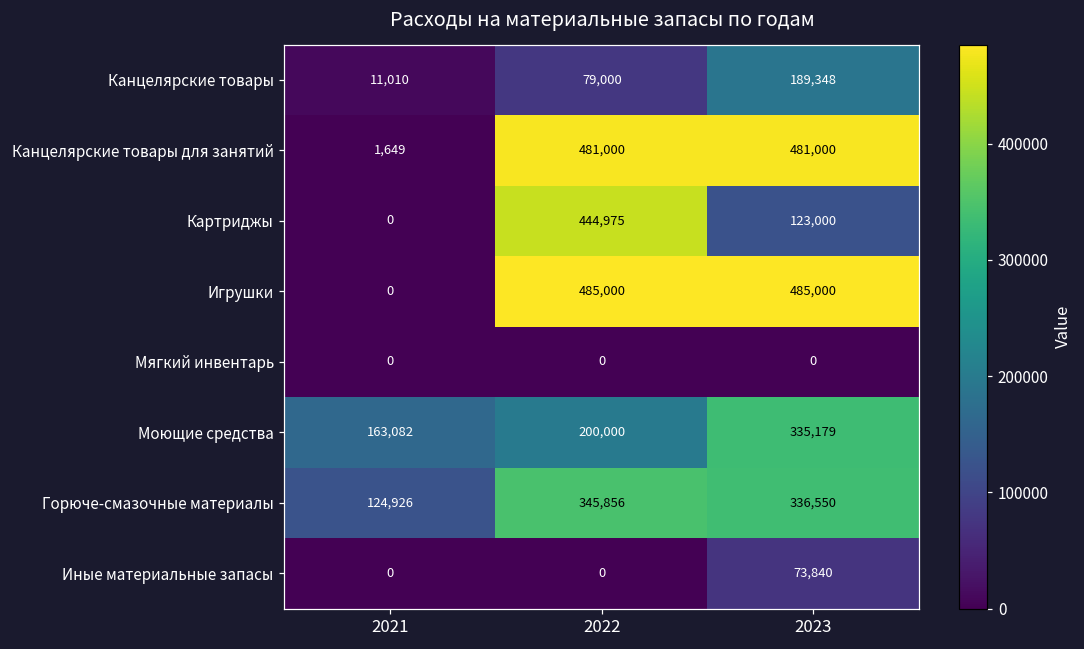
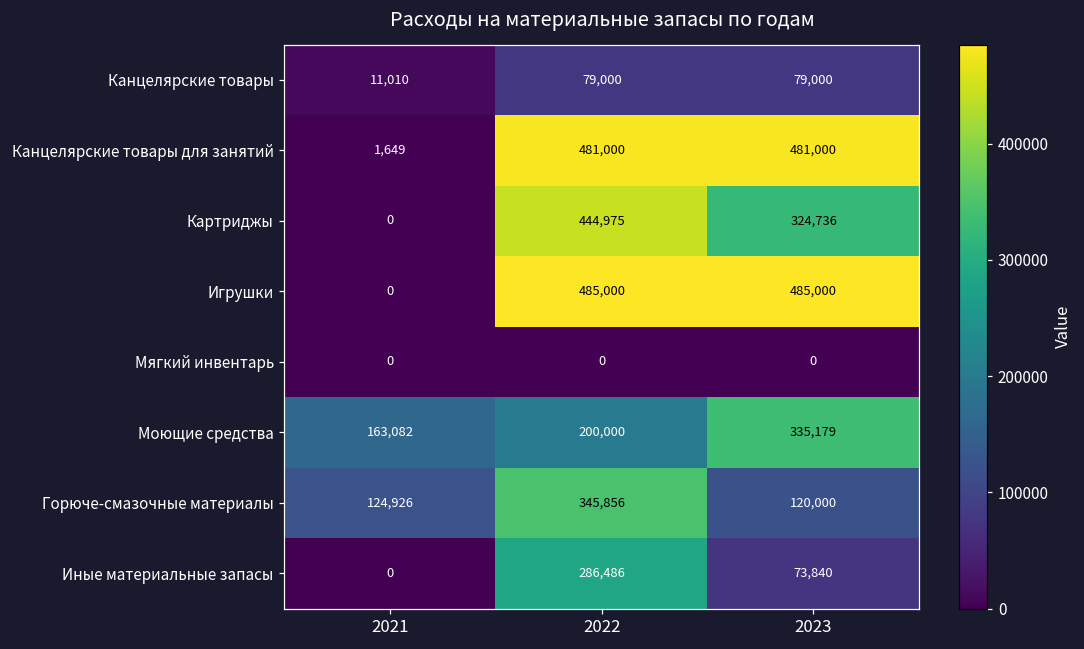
Канцелярские товары, 2023: 189,348 -> 79,000
Картриджы, 2023: 123,000 -> 324,736
Горюче-смазочные материалы, 2023: 336,550 -> 120,000
Иные материальные запасы, 2022: 0 -> 286,486
